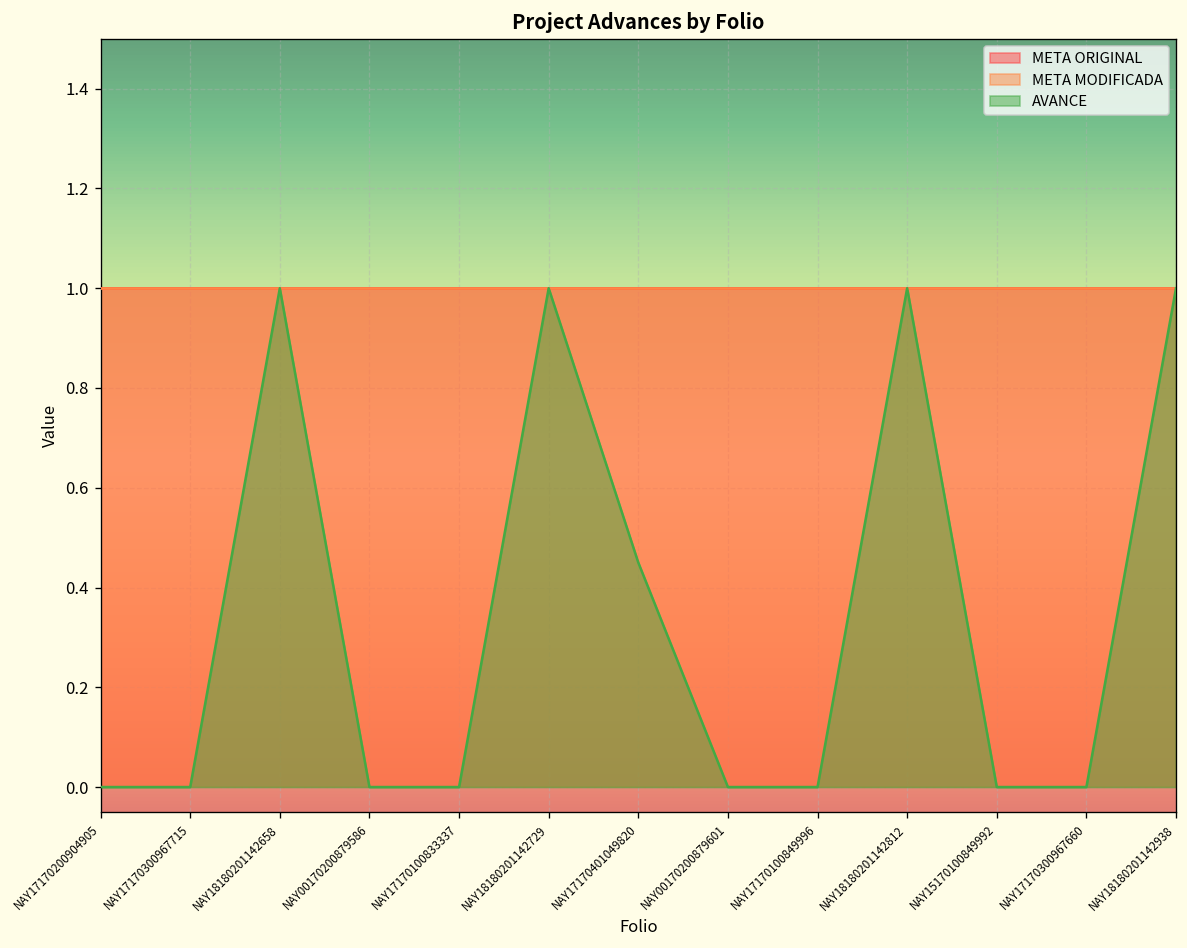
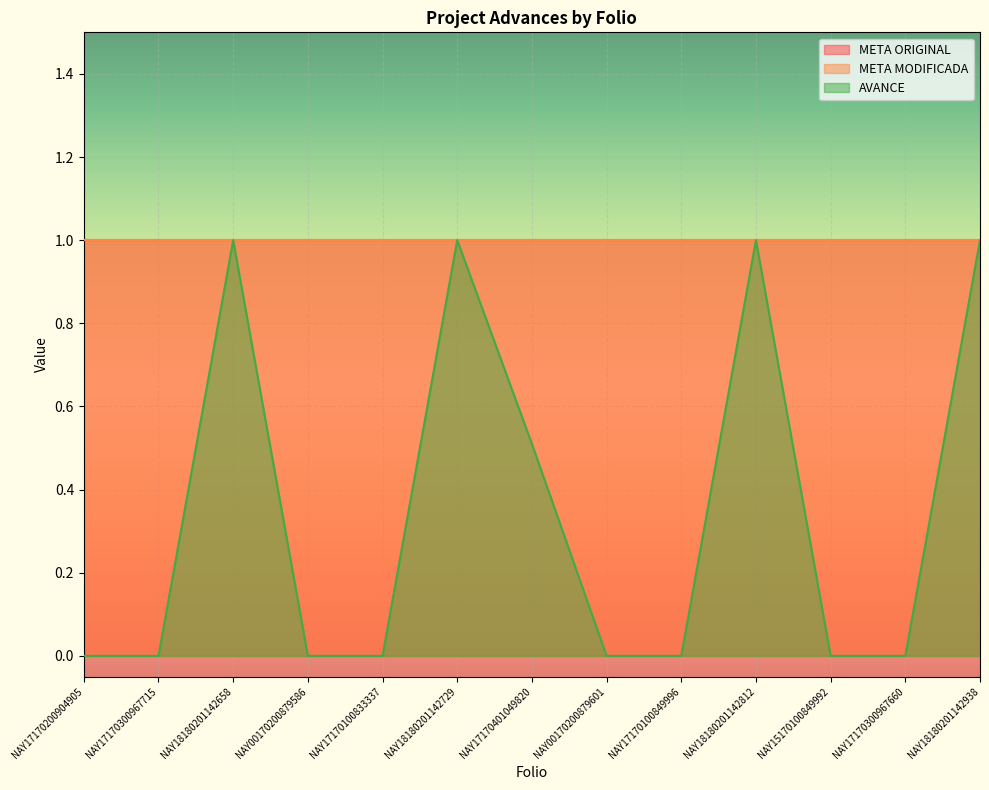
AVANCE, NAY17170401049820: 0.45 -> 0.51
